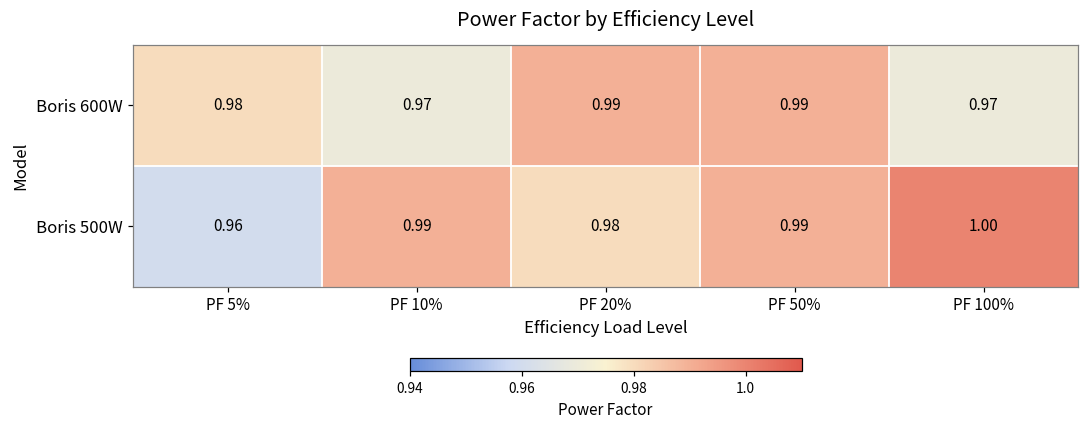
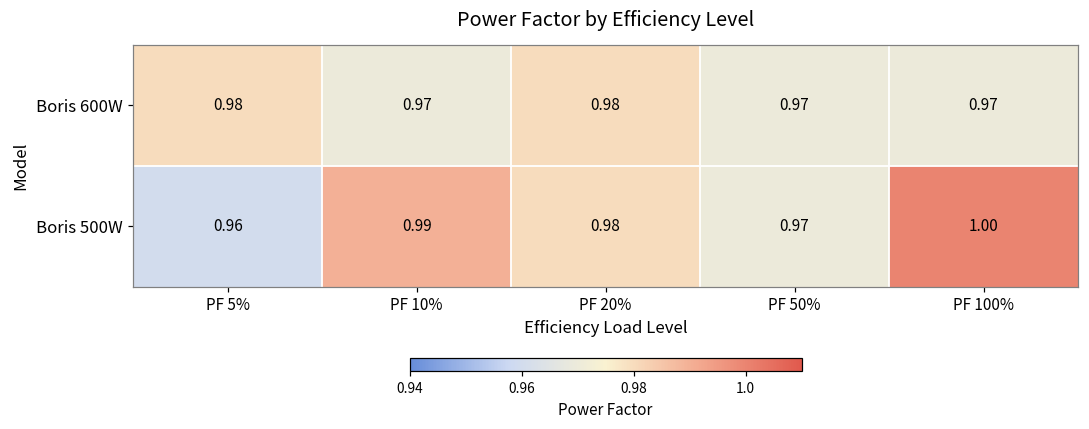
Boris 600W, PF 20%: 0.99 -> 0.98
Boris 600W, PF 50%: 0.99 -> 0.97
Boris 500W, PF 50%: 0.99 -> 0.97
